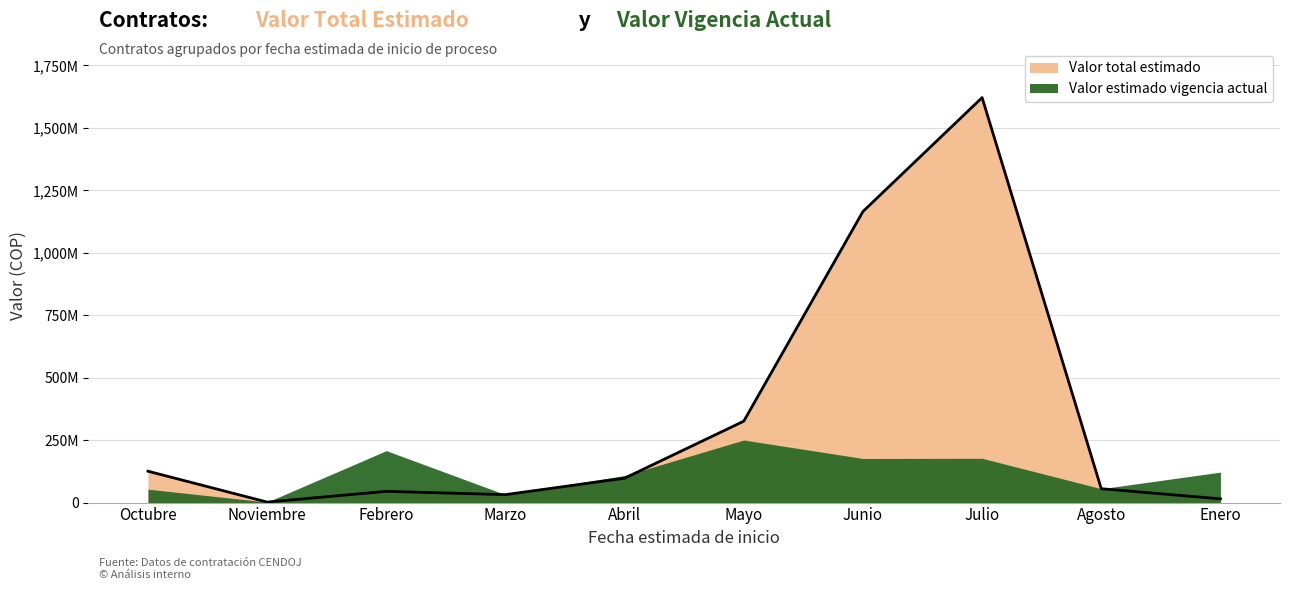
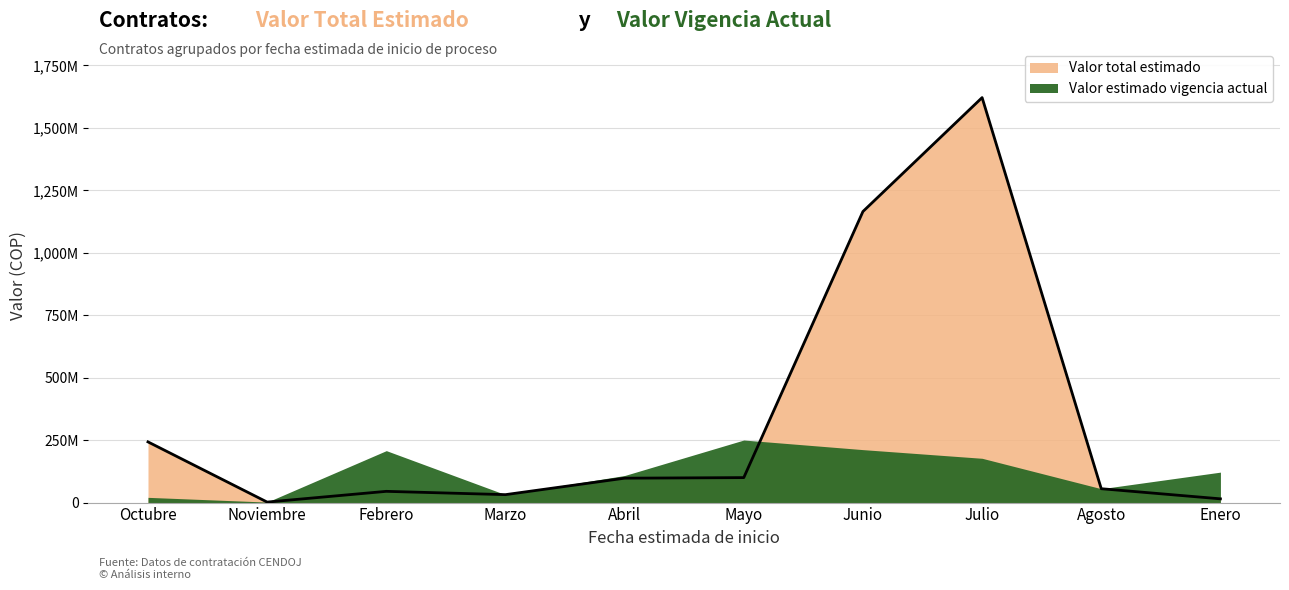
Valor total estimado, Octubre: 130,000,000 -> 240,000,000
Valor estimado vigencia actual, Octubre: 50,000,000 -> 20,000,000
Valor total estimado, Mayo: 330,000,000 -> 100,000,000
Valor estimado vigencia actual, Junio: 180,000,000 -> 210,000,000
